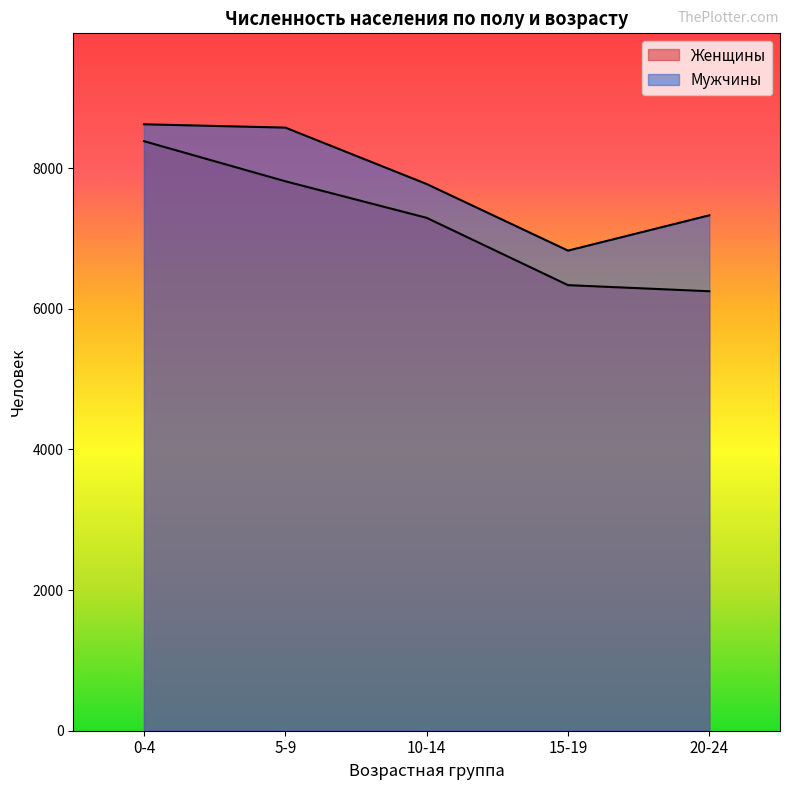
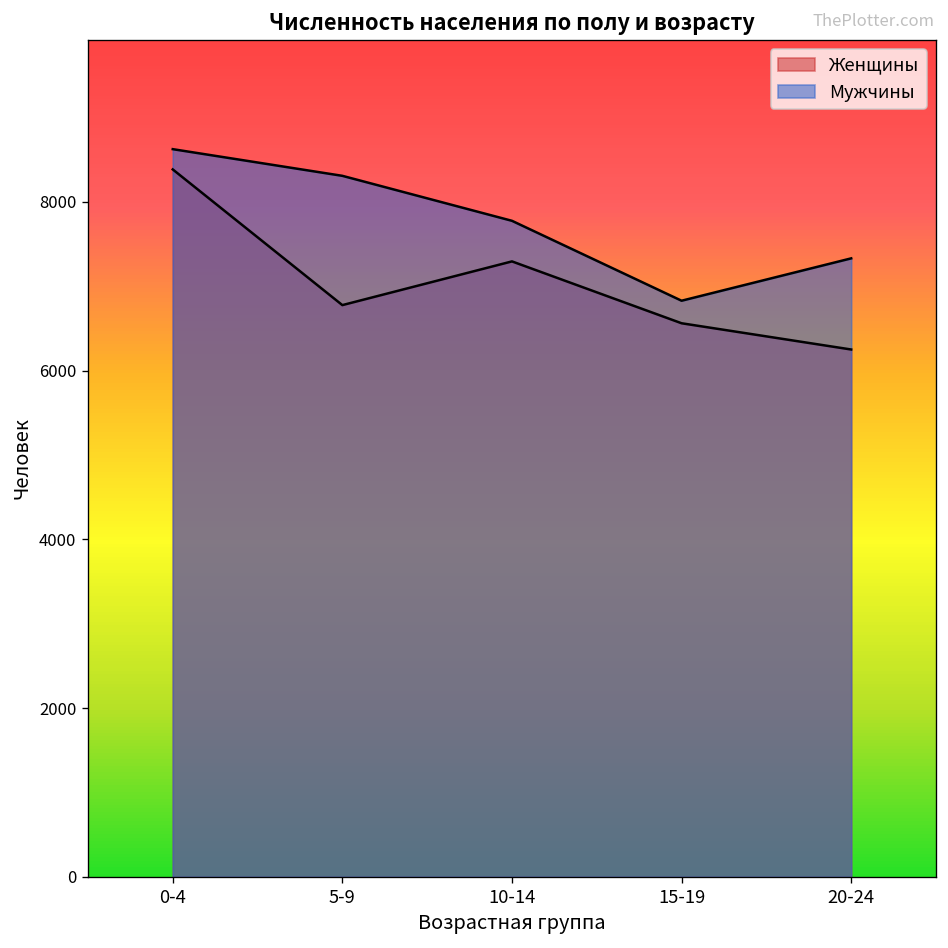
Женщины, 5-9: 7800 -> 6800
Мужчины, 5-9: 8600 -> 8300
Женщины, 15-19: 6300 -> 6600
